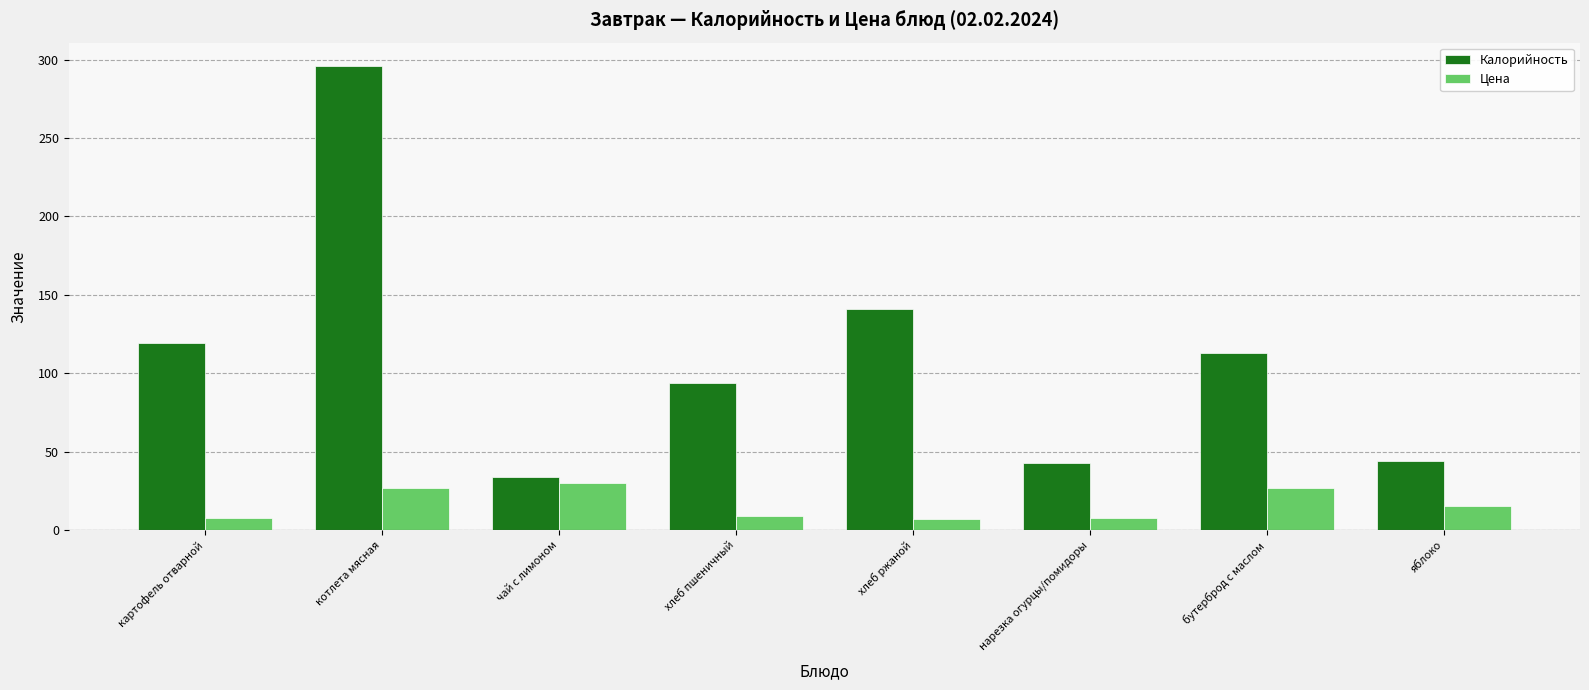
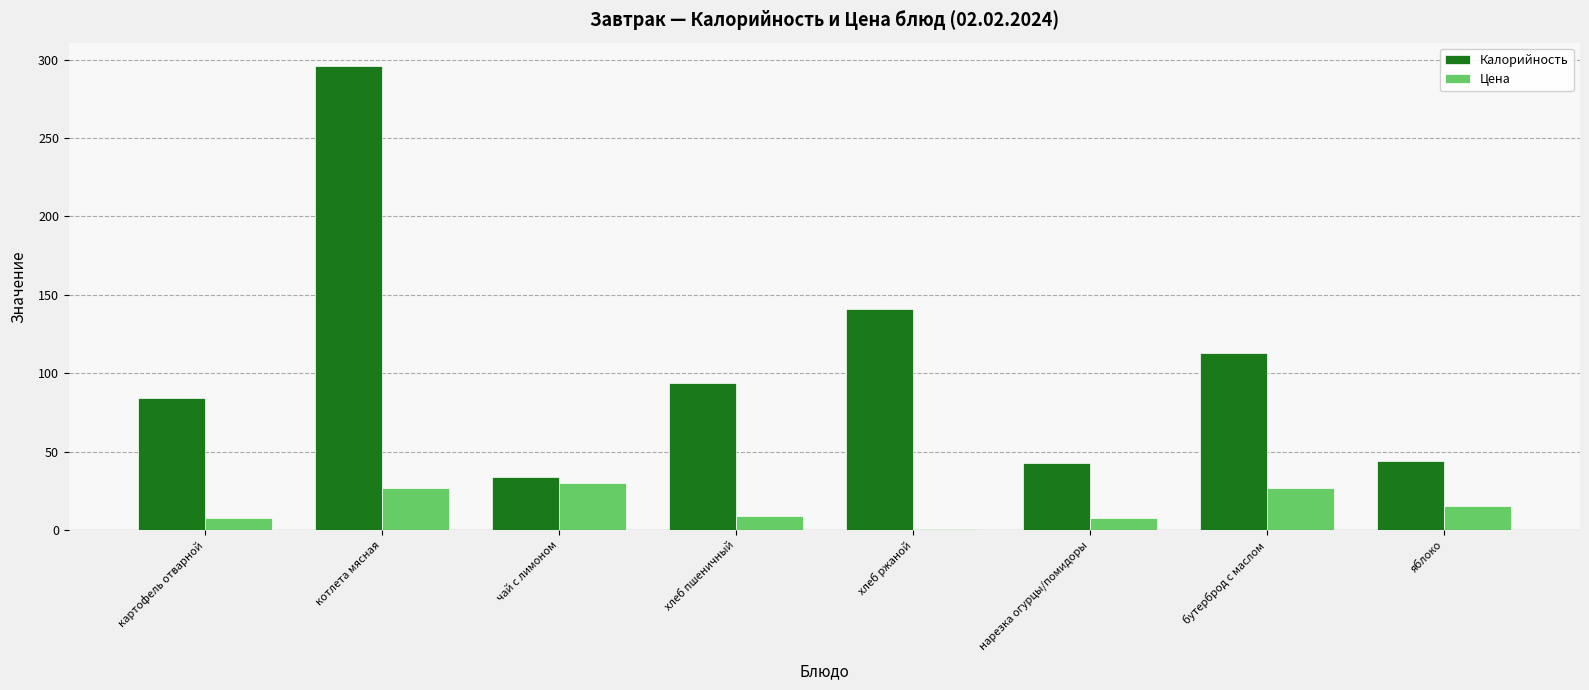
Калорийность, картофель отварной: 119 -> 84
Цена, хлеб ржаной: 7 -> 1
